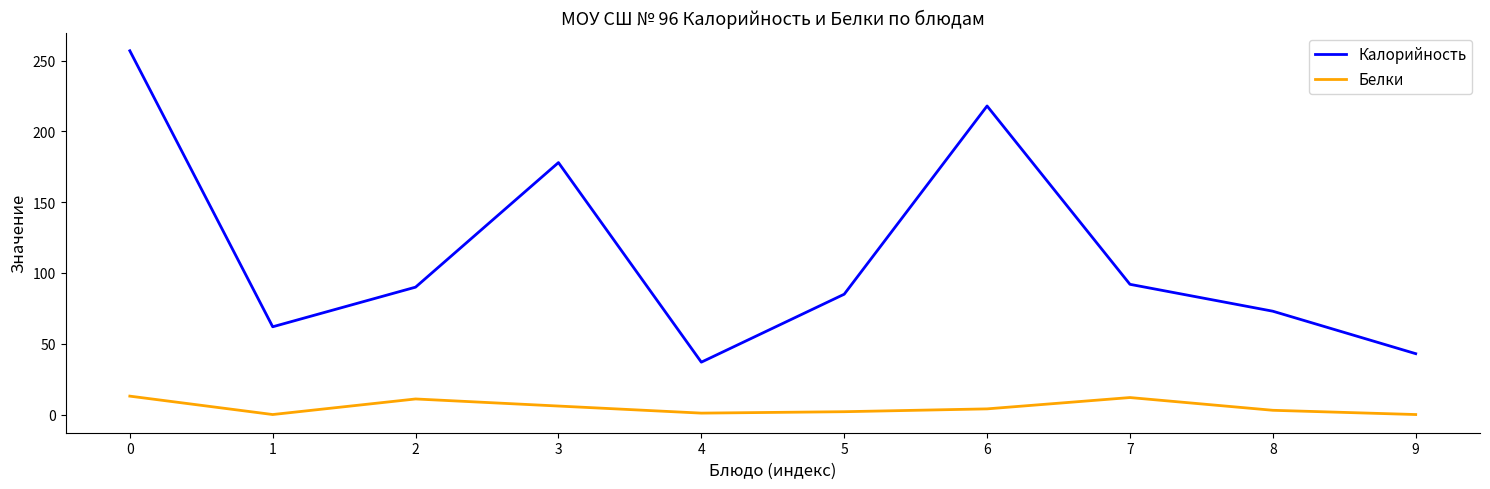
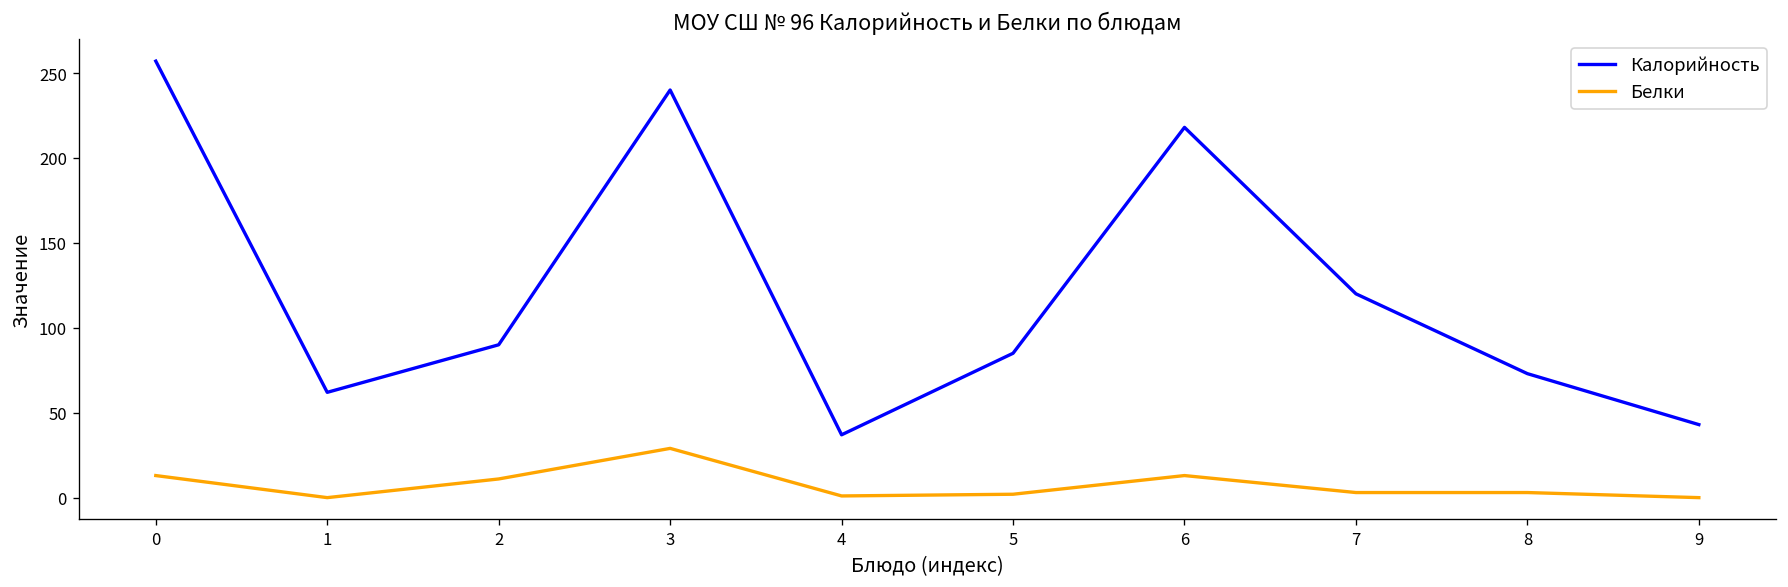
Калорийность, 3: 178 -> 240
Белки, 3: 6 -> 29
Белки, 6: 4 -> 13
Калорийность, 7: 92 -> 120
Белки, 7: 12 -> 3
